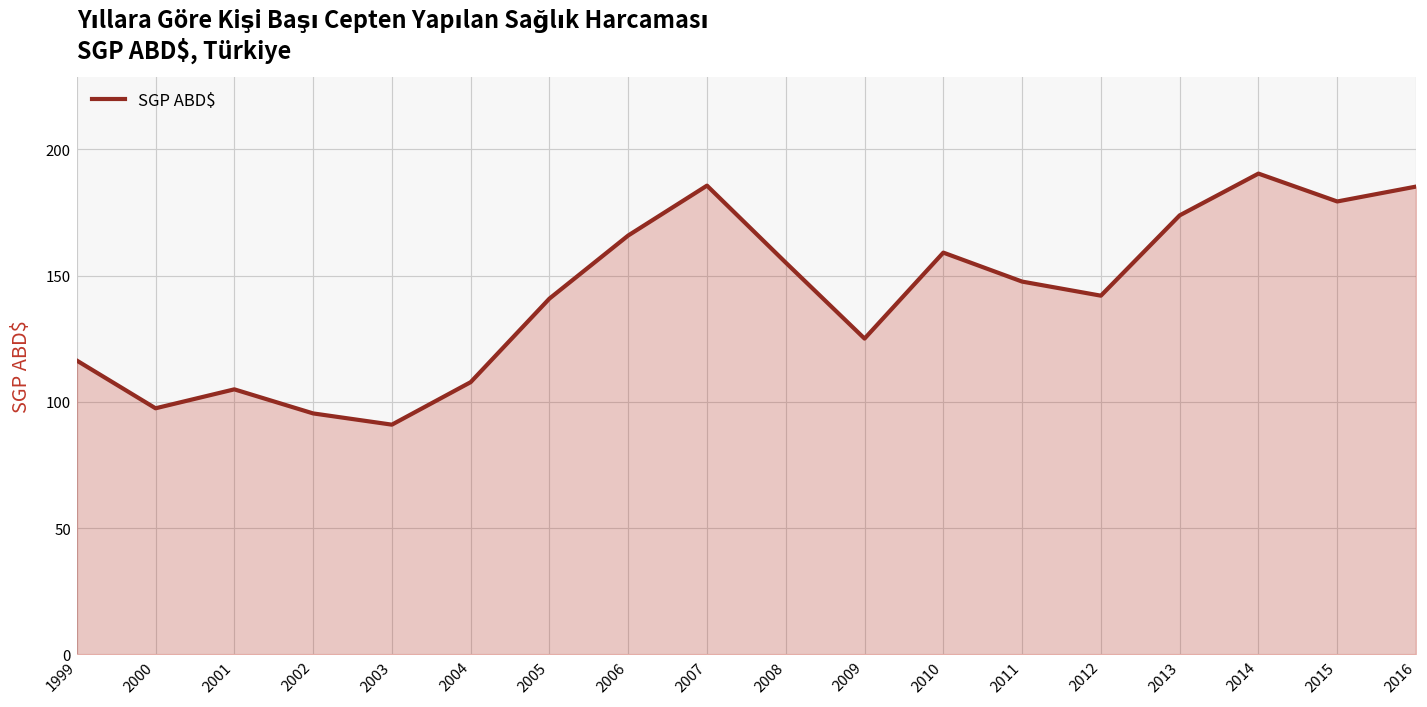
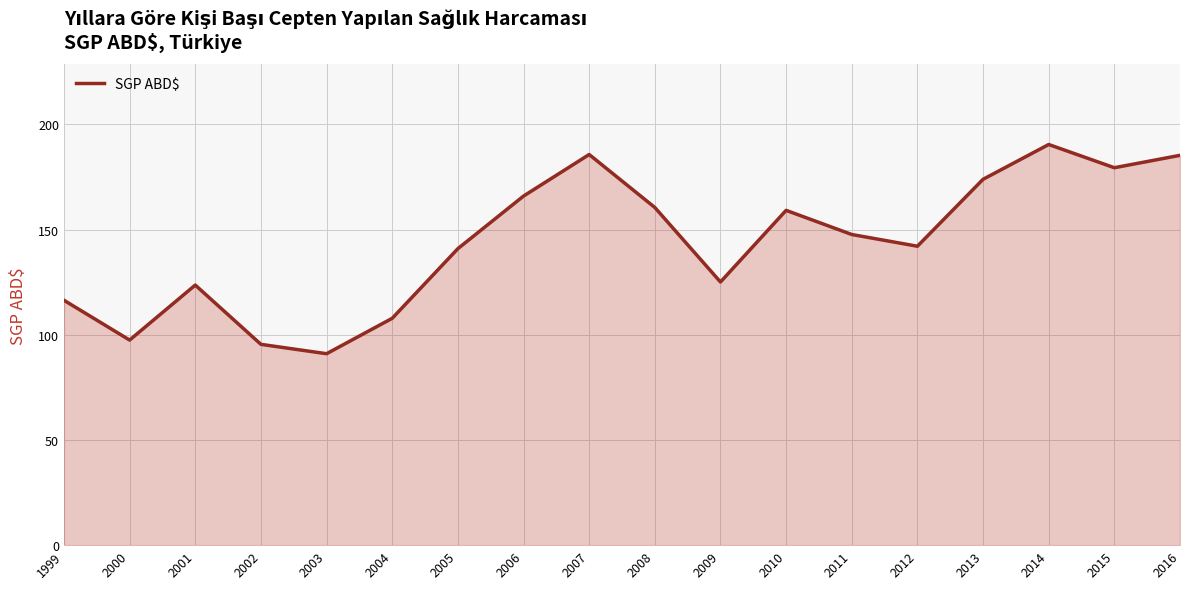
2001: 105 -> 124
2008: 155 -> 161
